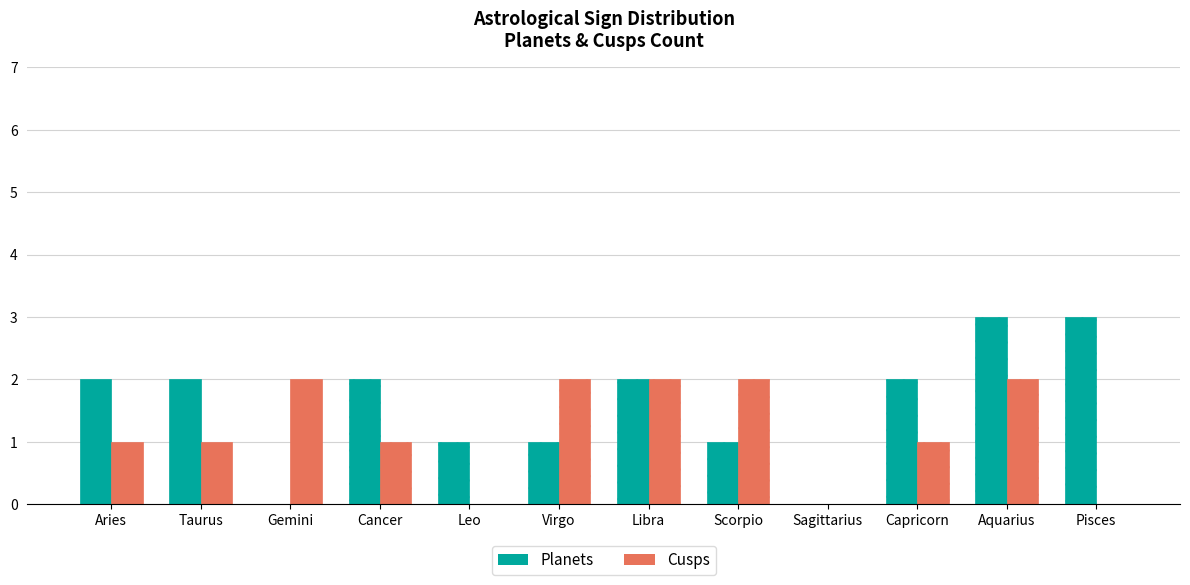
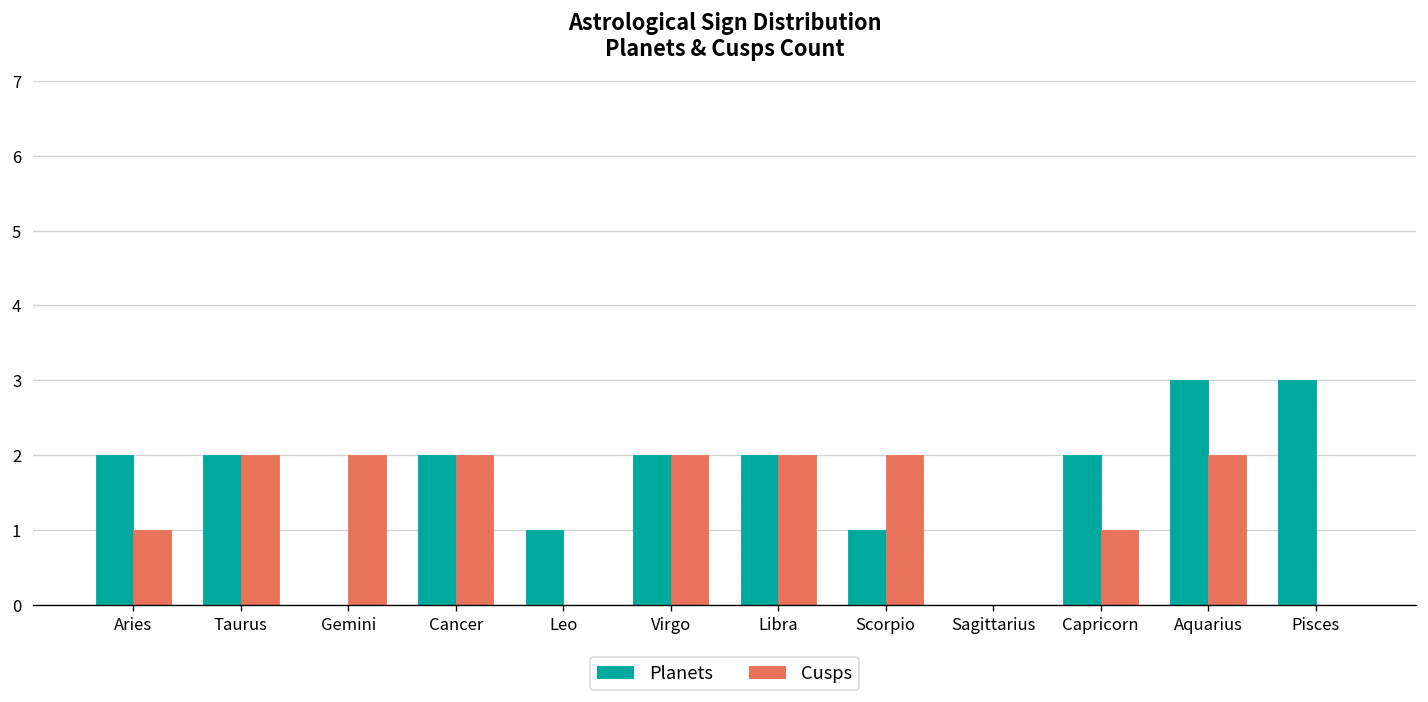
Cusps, Taurus: 1 -> 2
Cusps, Cancer: 1 -> 2
Planets, Virgo: 1 -> 2
